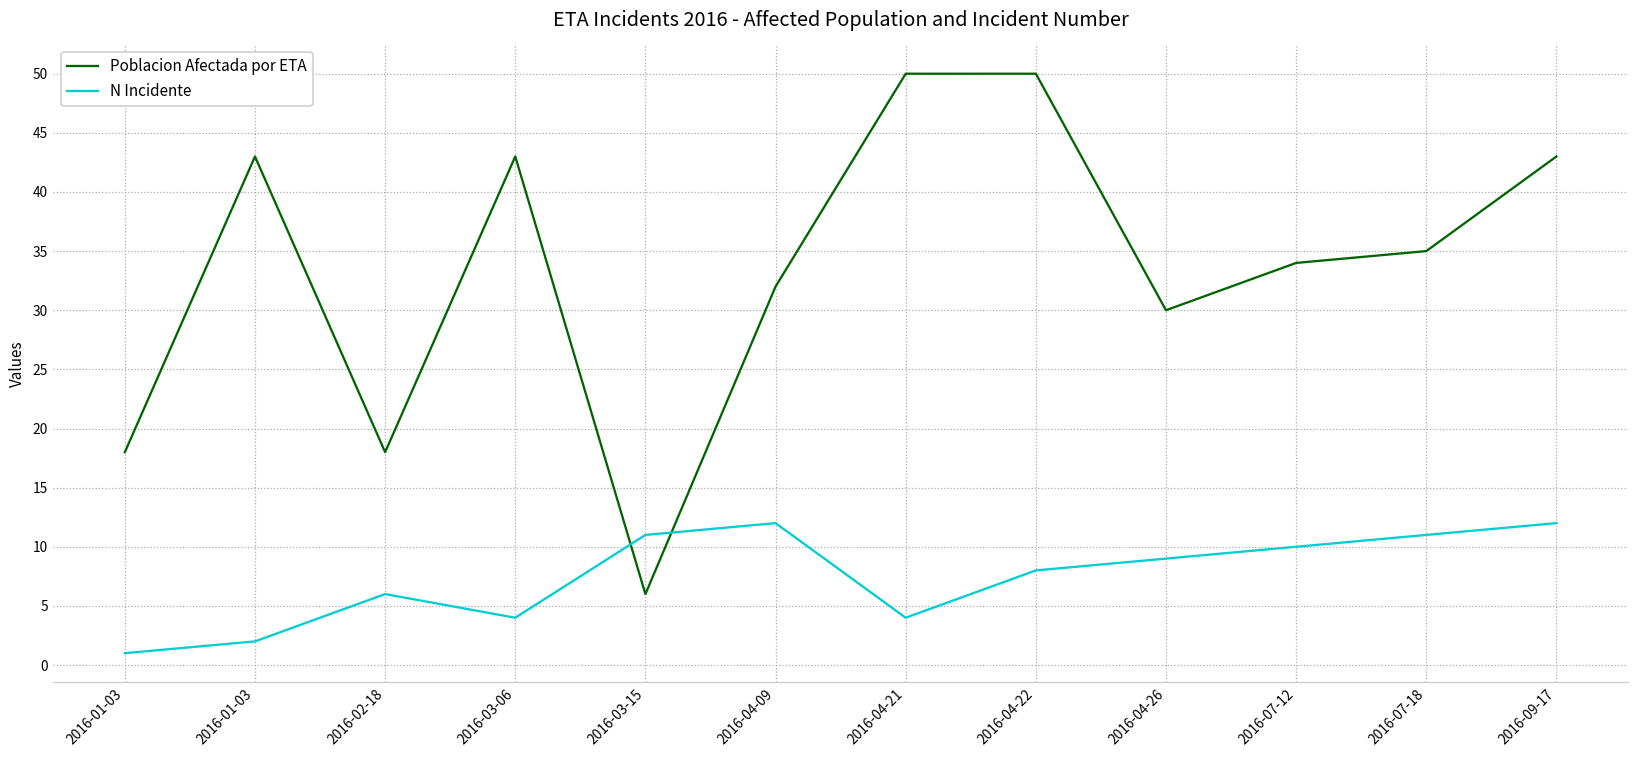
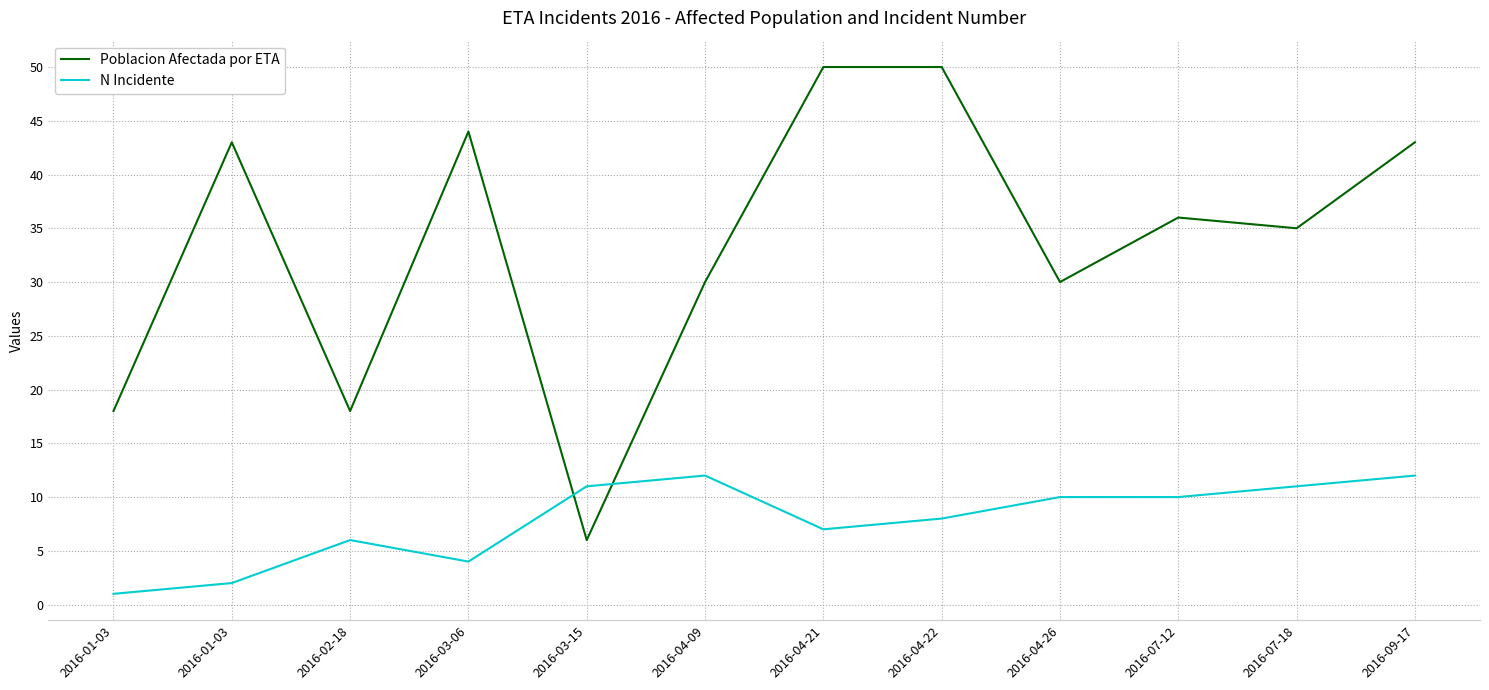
Poblacion Afectada por ETA, 2016-03-06: 43 -> 44
Poblacion Afectada por ETA, 2016-04-09: 32 -> 30
N Incidente, 2016-04-21: 4 -> 7
N Incidente, 2016-04-26: 9 -> 10
Poblacion Afectada por ETA, 2016-07-12: 34 -> 36
